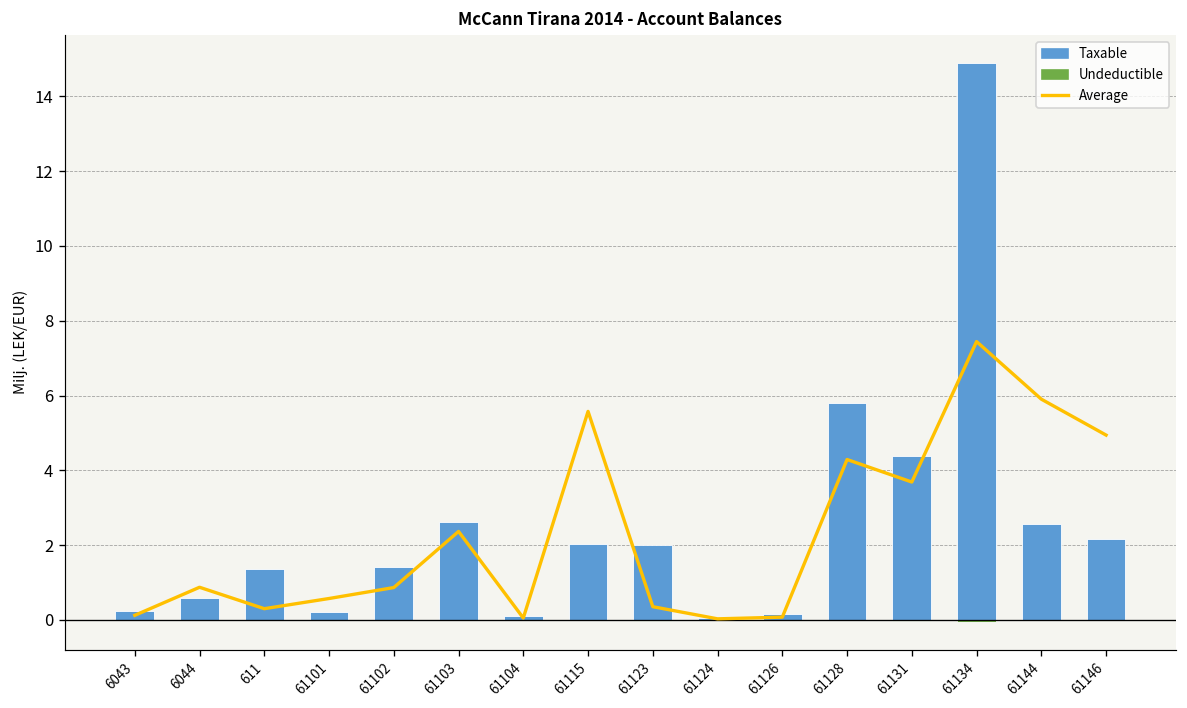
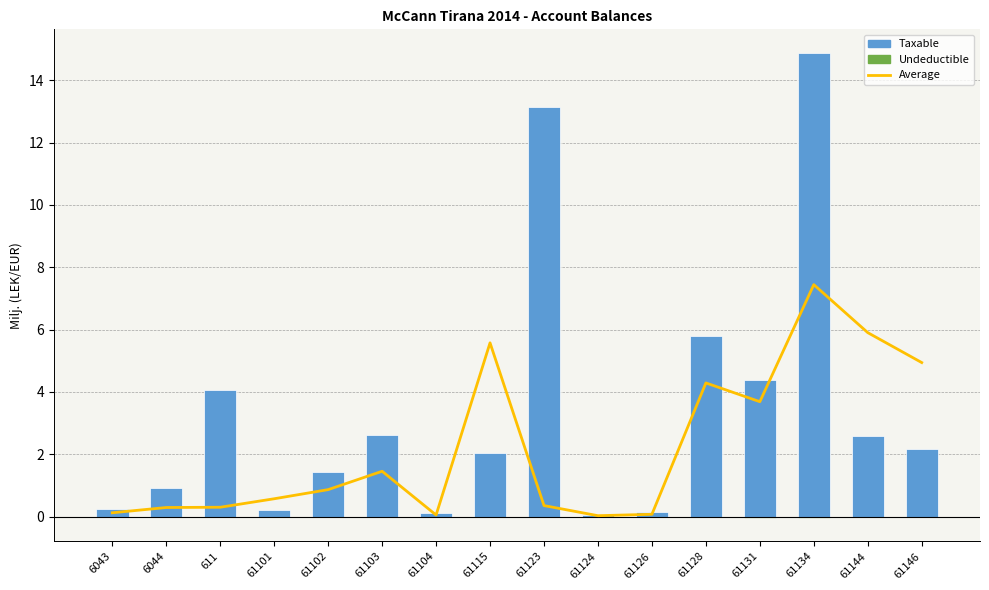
Average, 6044: 0.9 -> 0.3
Taxable, 6044: 0.6 -> 0.9
Taxable, 611: 1.4 -> 4.1
Average, 61103: 2.4 -> 1.5
Taxable, 61123: 2.0 -> 13.1
